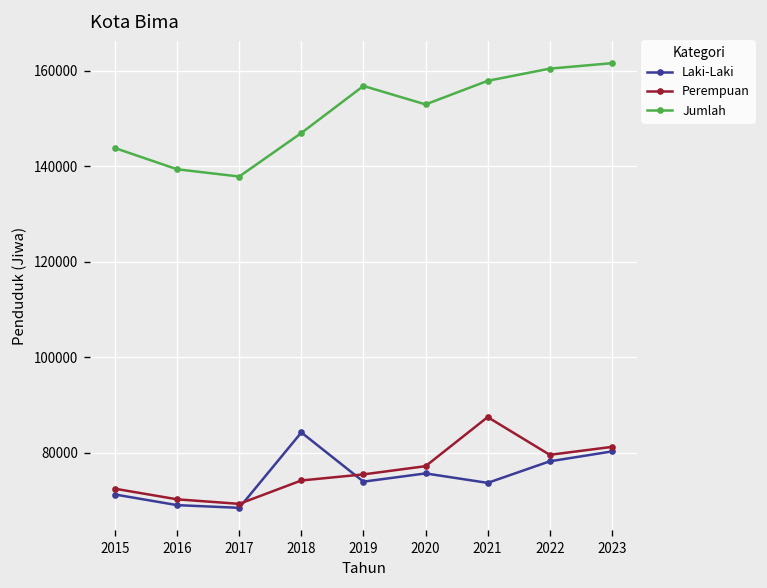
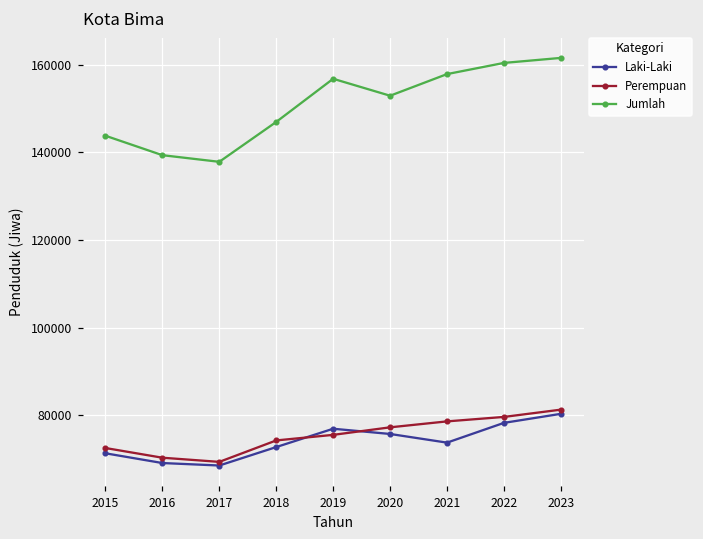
Laki-Laki, 2018: 84000 -> 73000
Laki-Laki, 2019: 74000 -> 77000
Perempuan, 2021: 88000 -> 79000
